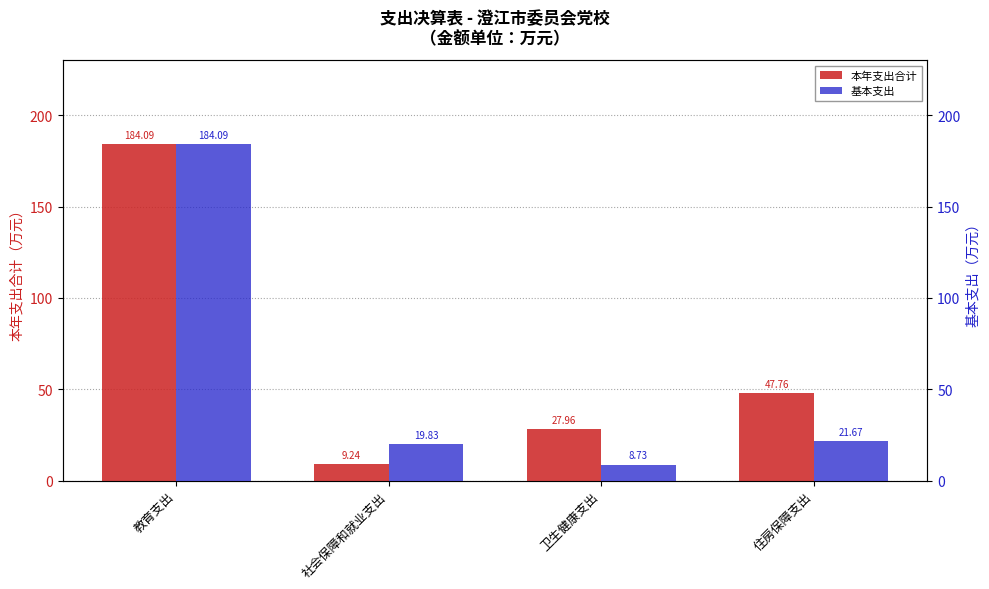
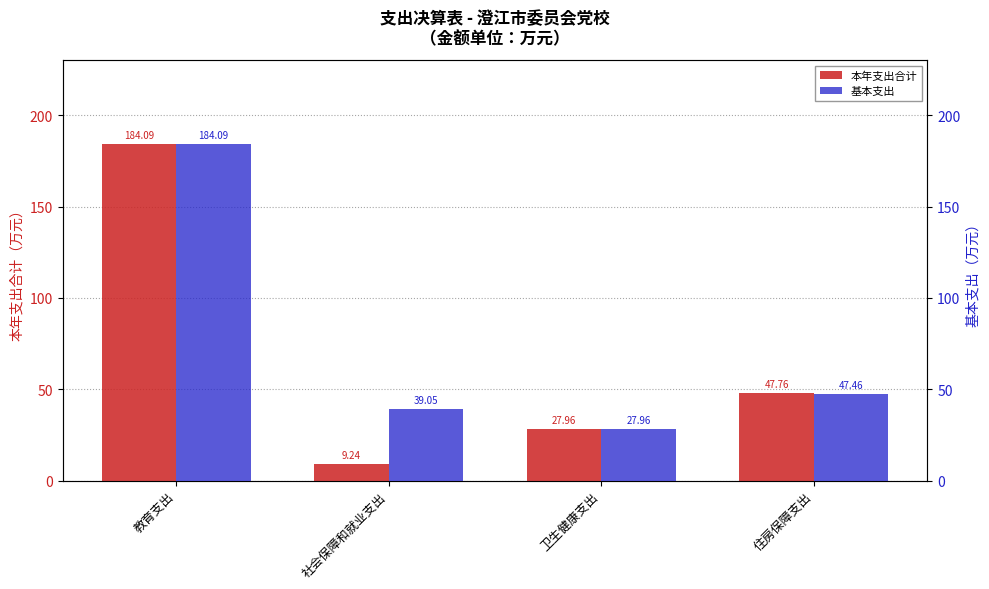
基本支出, 社会保障和就业支出: 19.83 -> 39.05
基本支出, 卫生健康支出: 8.73 -> 27.96
基本支出, 住房保障支出: 21.67 -> 47.46
